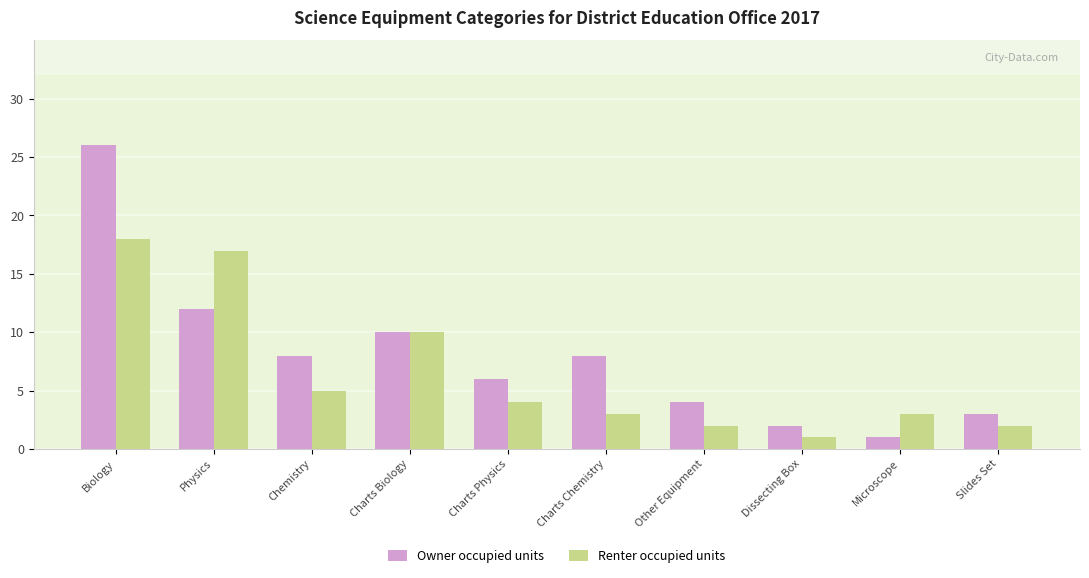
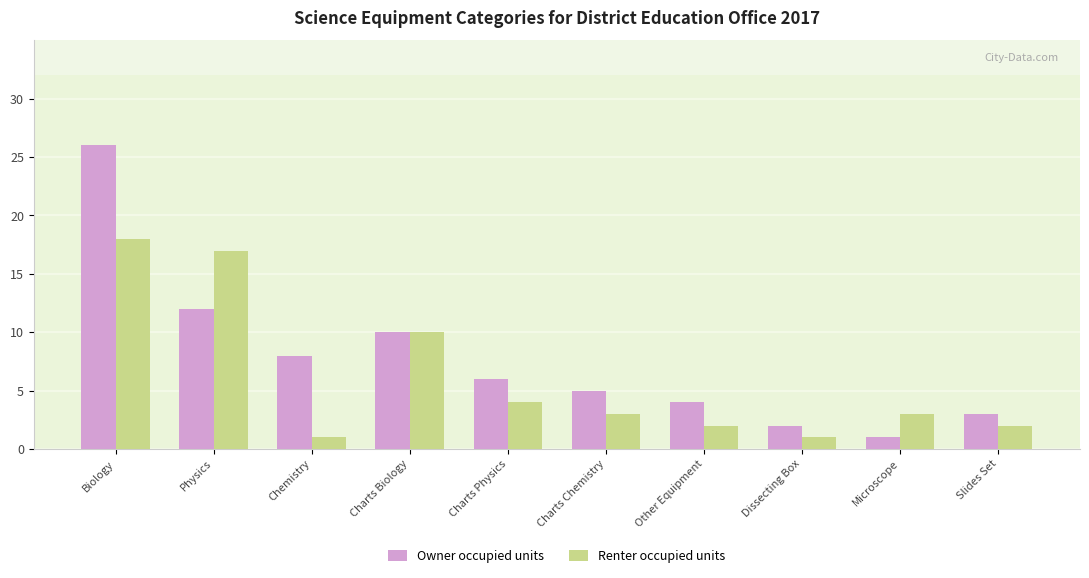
Renter occupied units, Chemistry: 5 -> 1
Owner occupied units, Charts Chemistry: 8 -> 5
